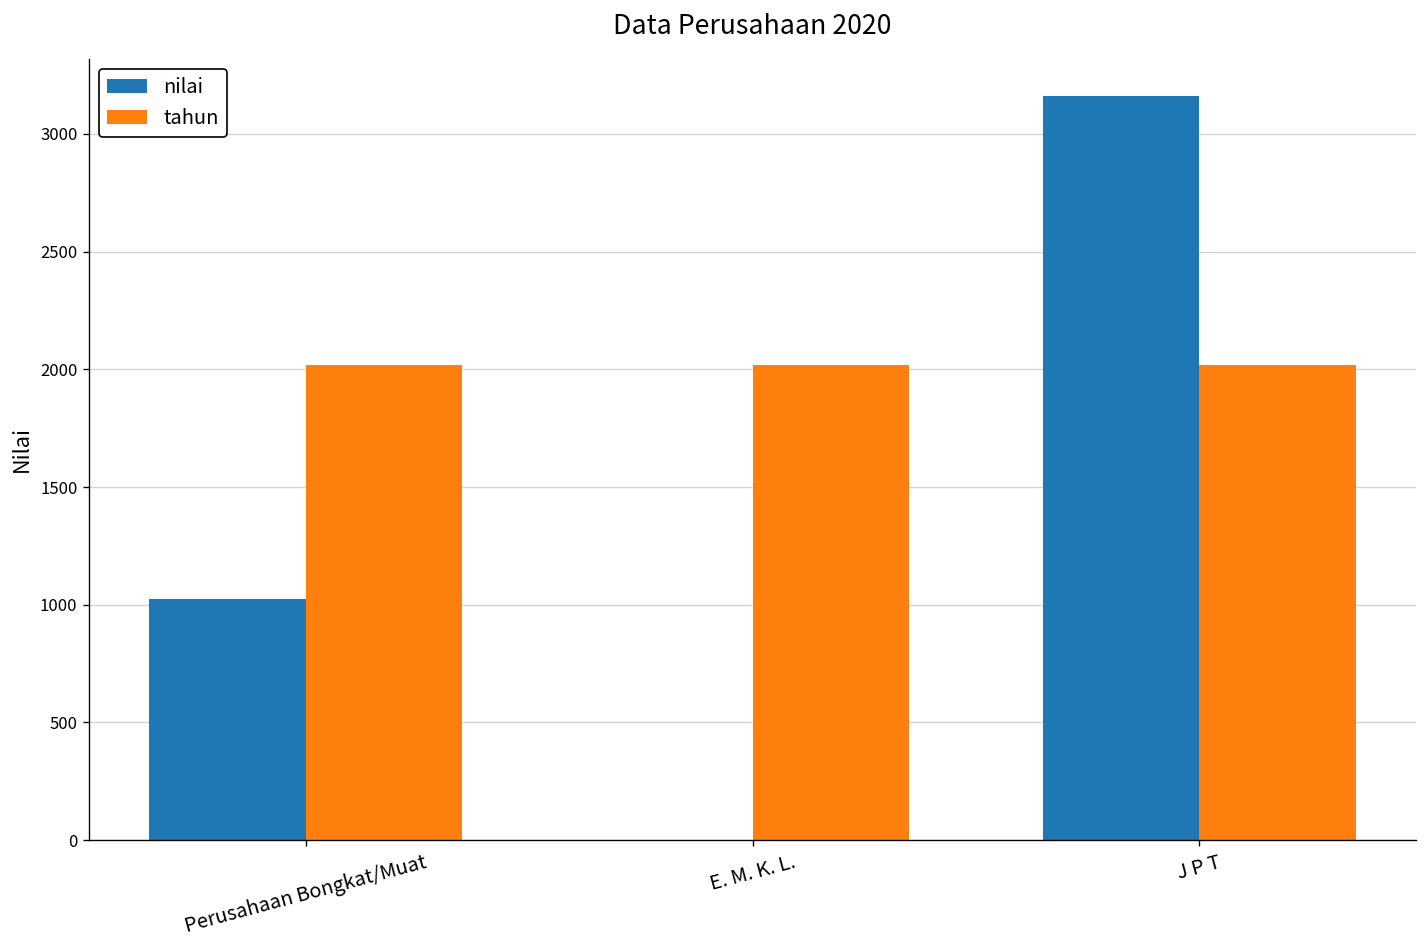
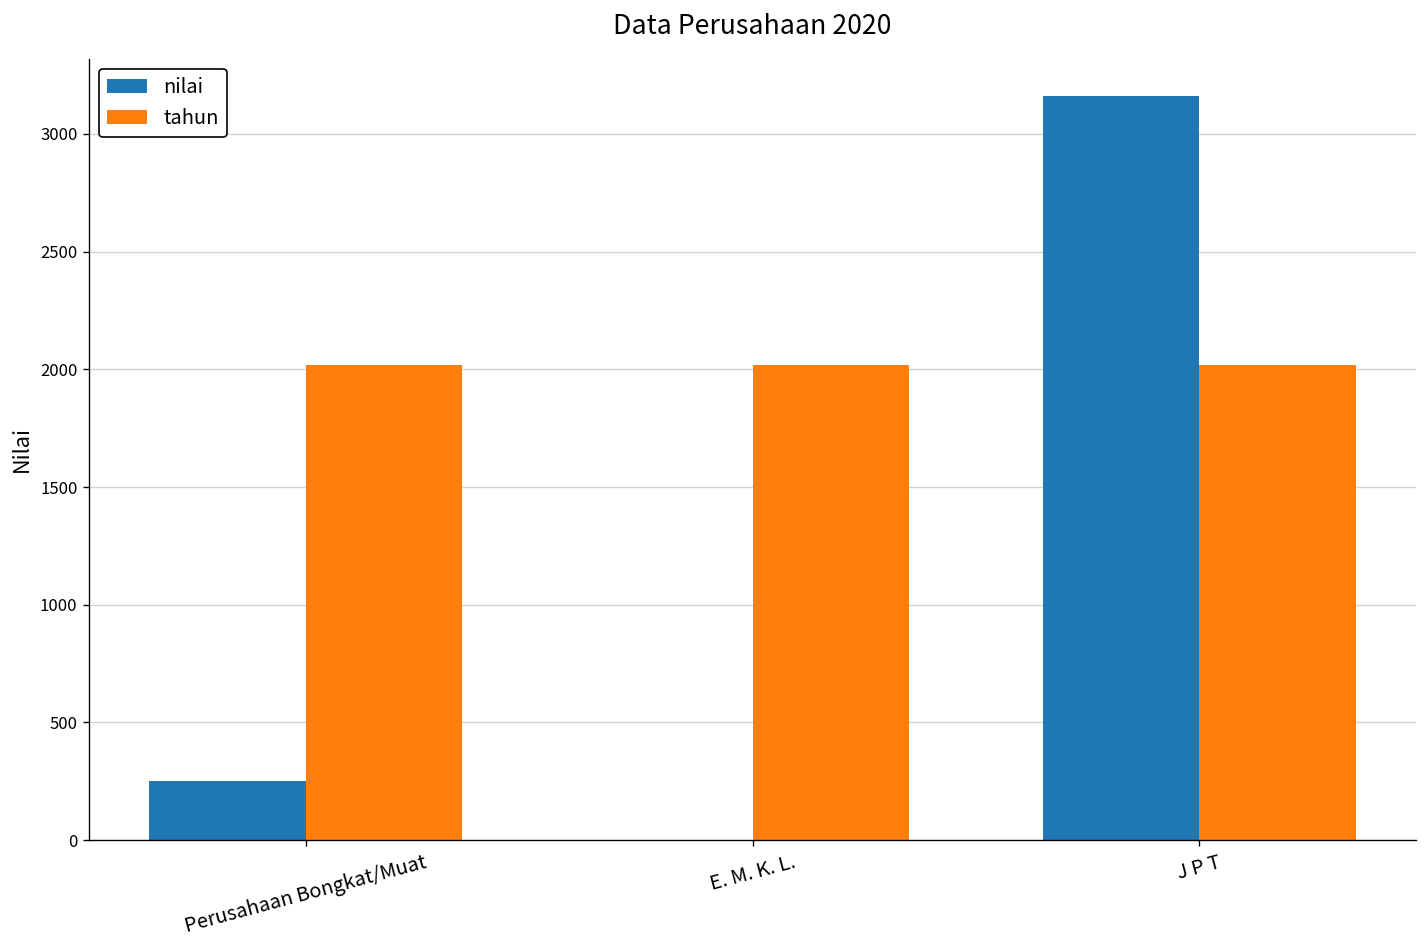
nilai, Perusahaan Bongkat/Muat: 1020 -> 250
